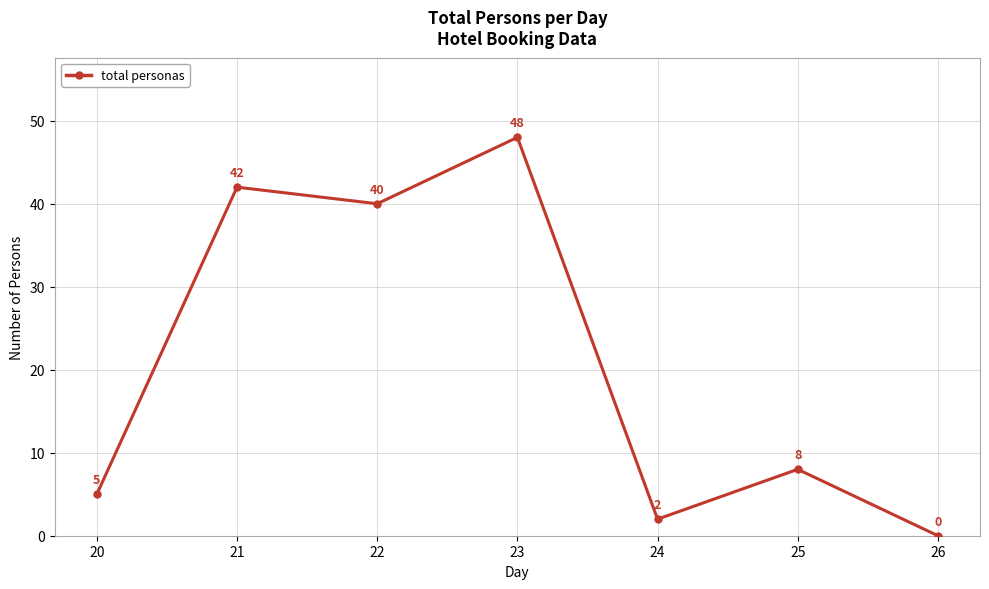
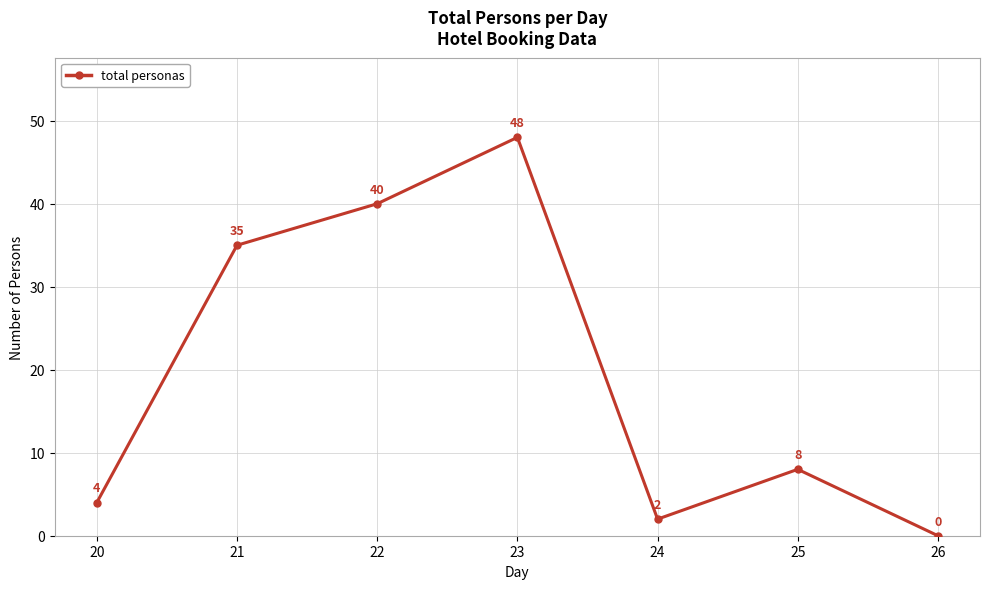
20: 5 -> 4
21: 42 -> 35
